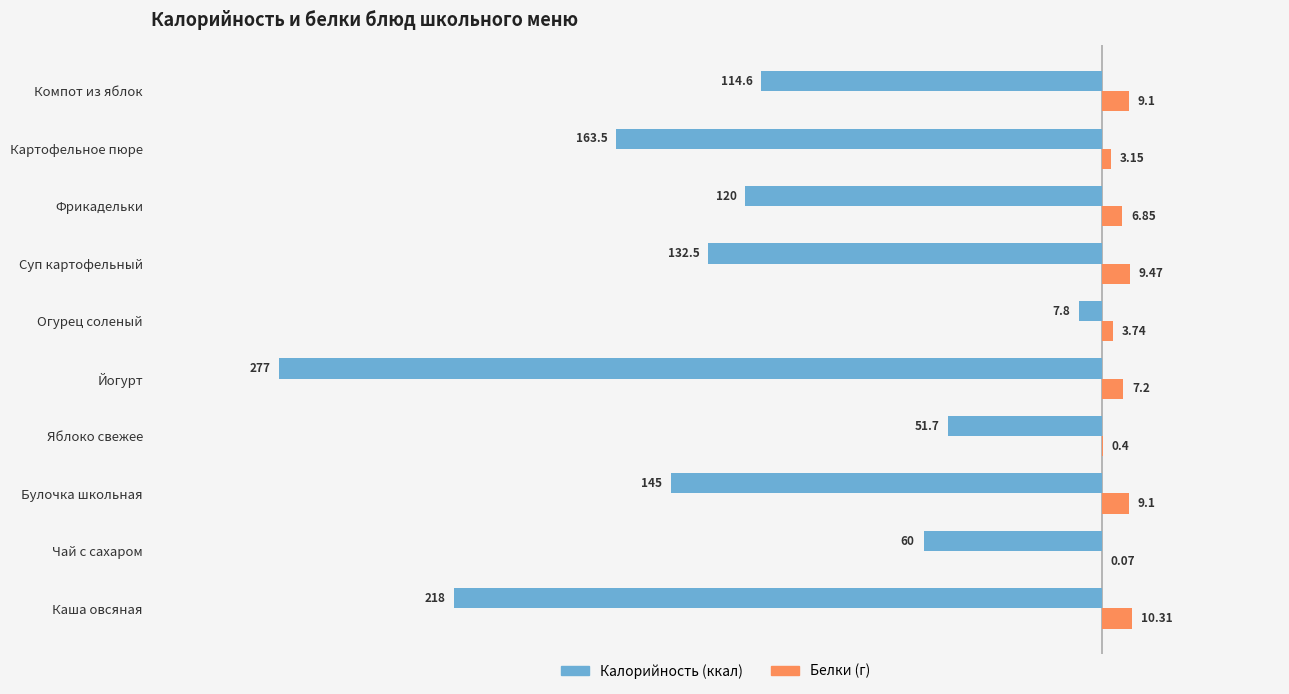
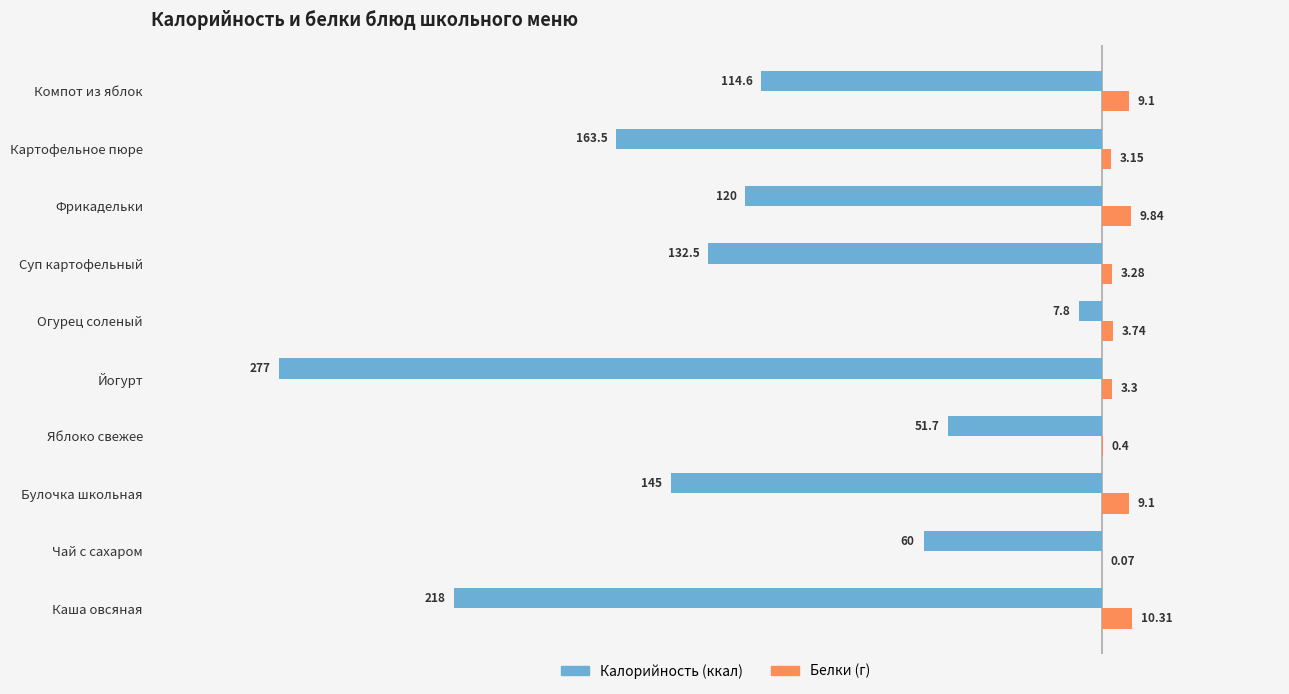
Белки (г), Фрикадельки: 6.85 -> 9.84
Белки (г), Суп картофельный: 9.47 -> 3.28
Белки (г), Йогурт: 7.2 -> 3.3
